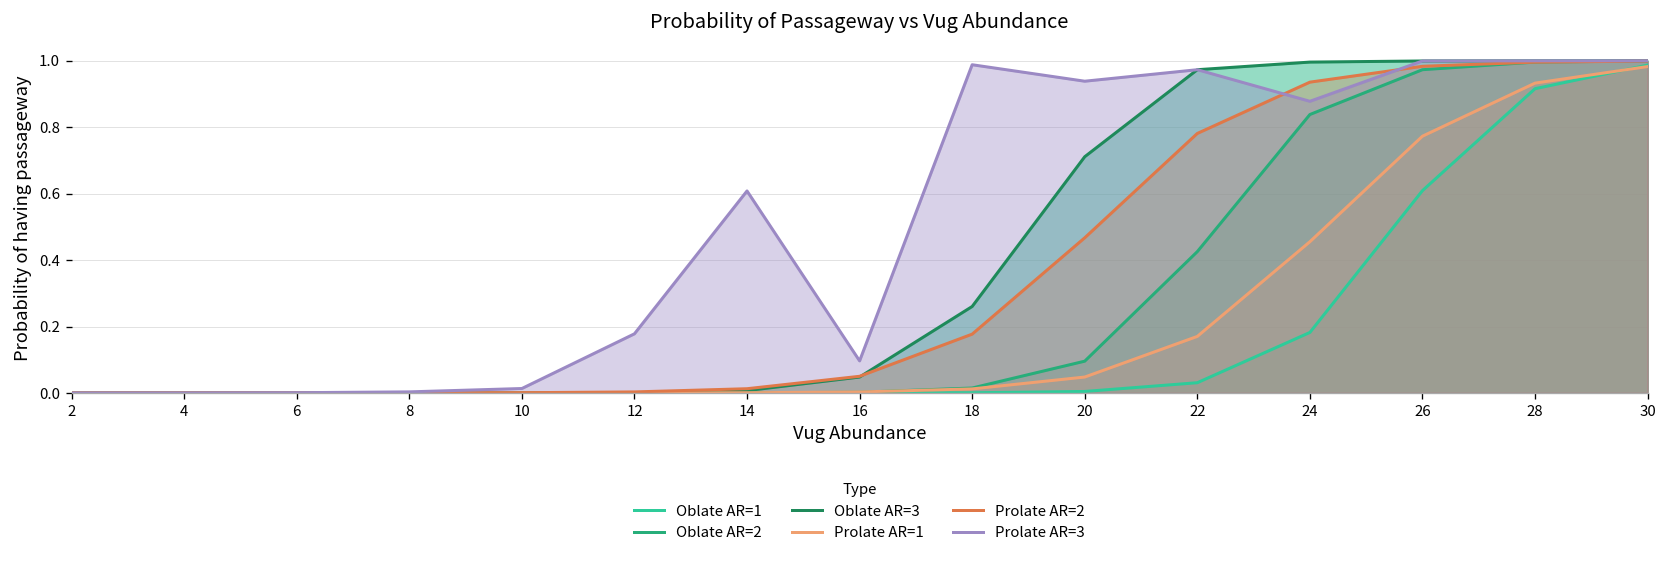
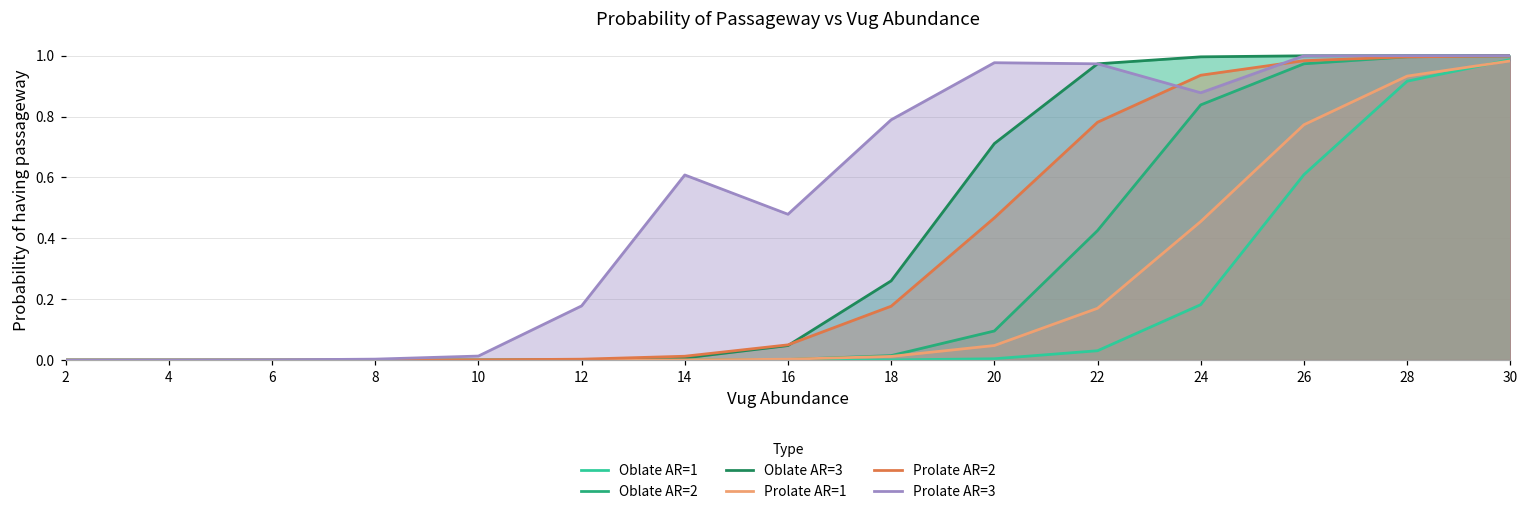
Prolate AR=3, 16: 0.10 -> 0.48
Prolate AR=3, 18: 0.99 -> 0.79
Prolate AR=3, 20: 0.94 -> 0.98
